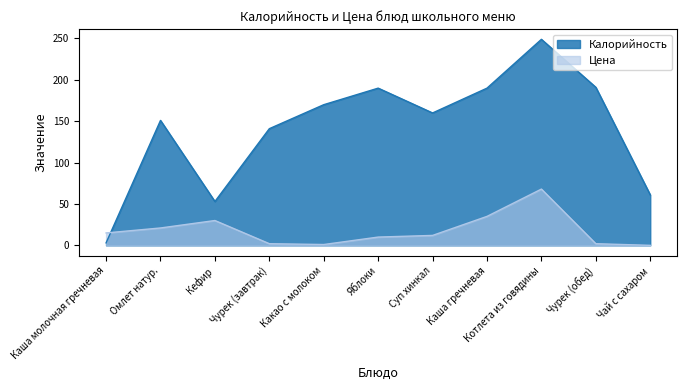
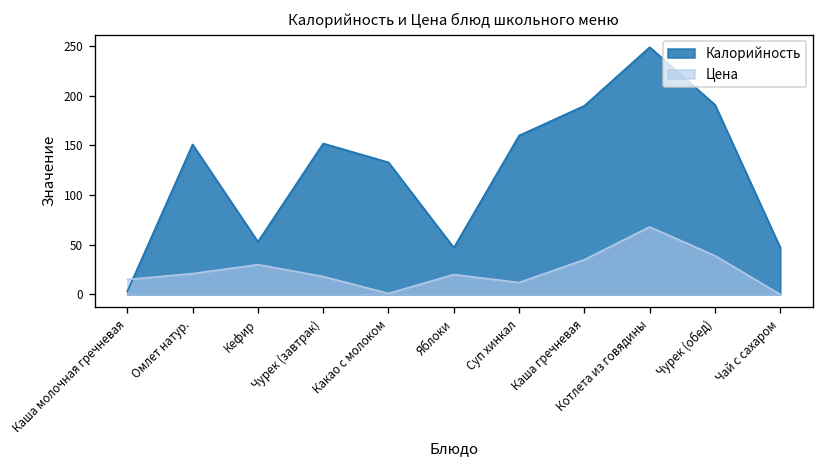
Калорийность, Чурек (завтрак): 140 -> 150
Цена, Чурек (завтрак): 0 -> 20
Калорийность, Какао с молоком: 170 -> 130
Калорийность, Яблоки: 190 -> 50
Цена, Яблоки: 10 -> 20
Цена, Чурек (обед): 0 -> 40
Калорийность, Чай с сахаром: 60 -> 50
